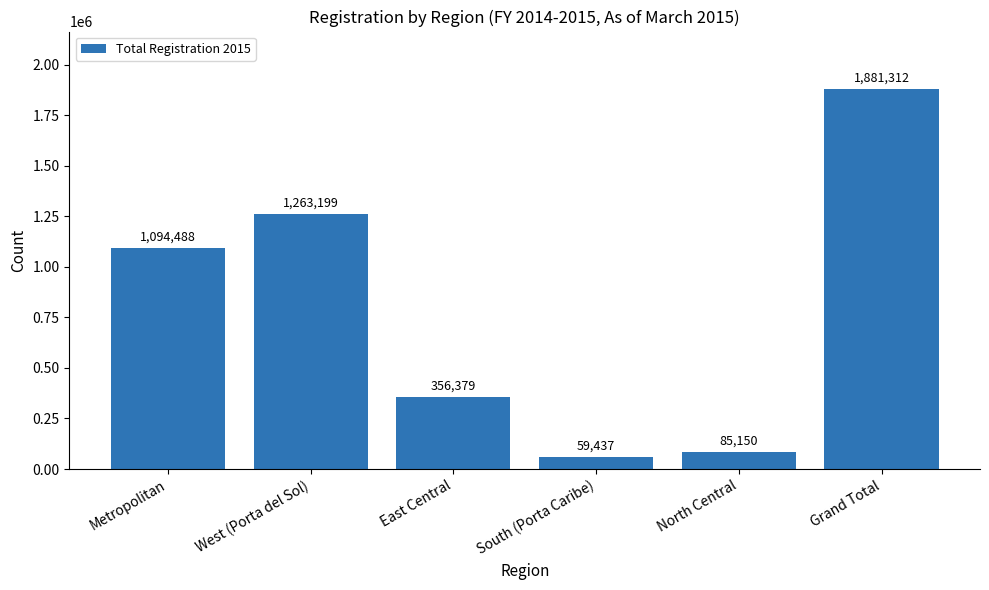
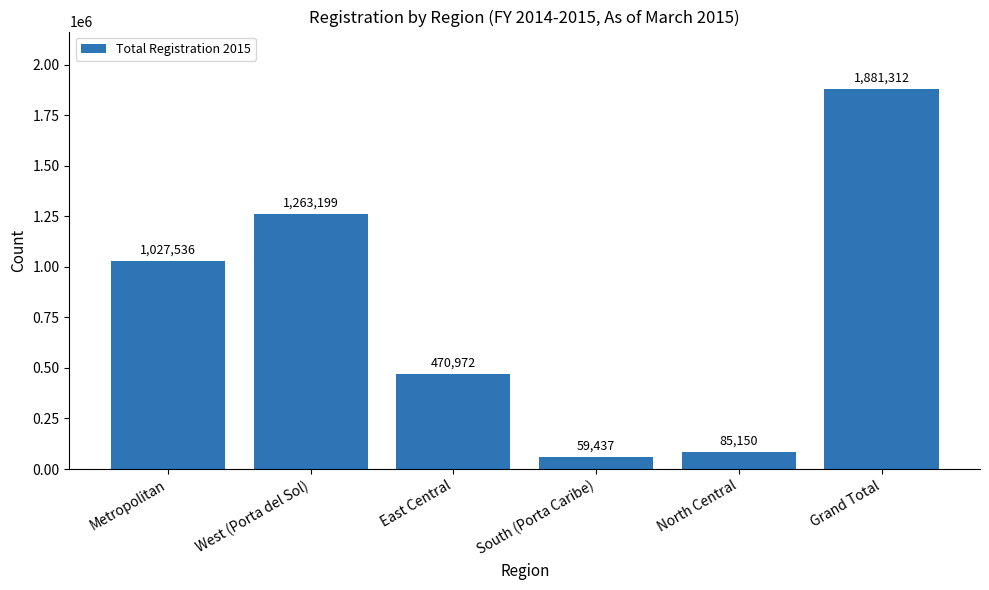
Metropolitan: 1,094,488 -> 1,027,536
East Central: 356,379 -> 470,972
